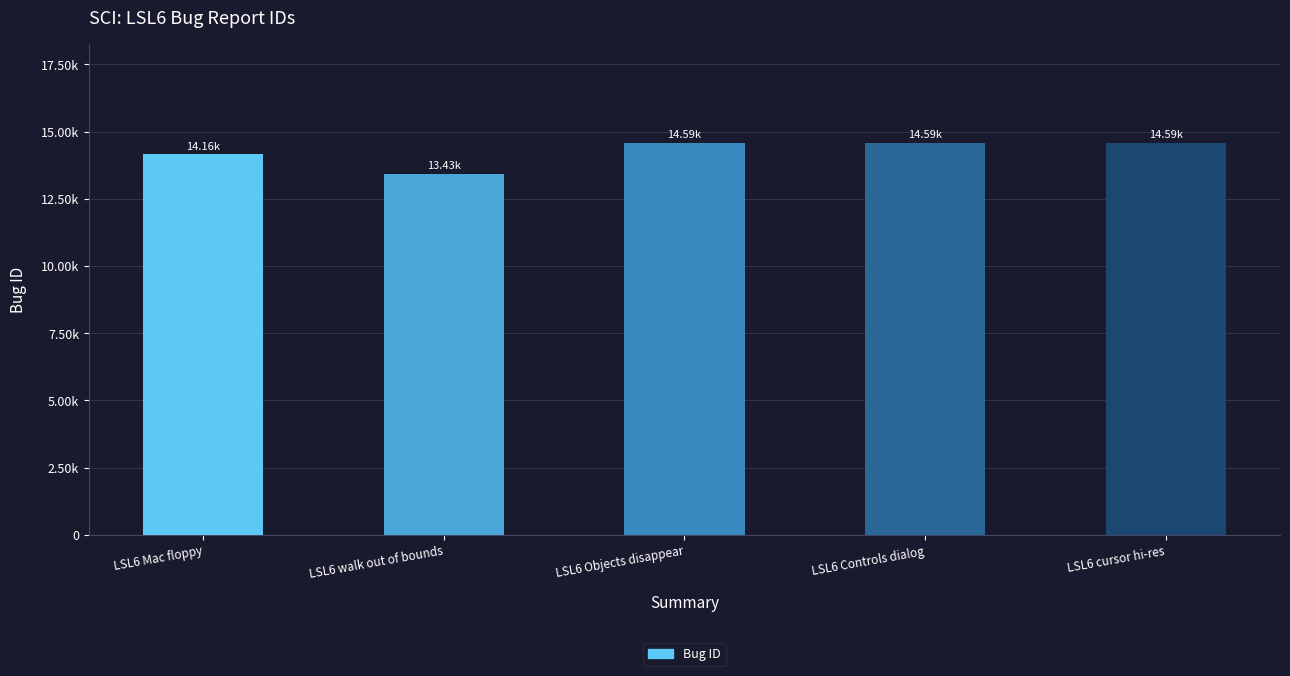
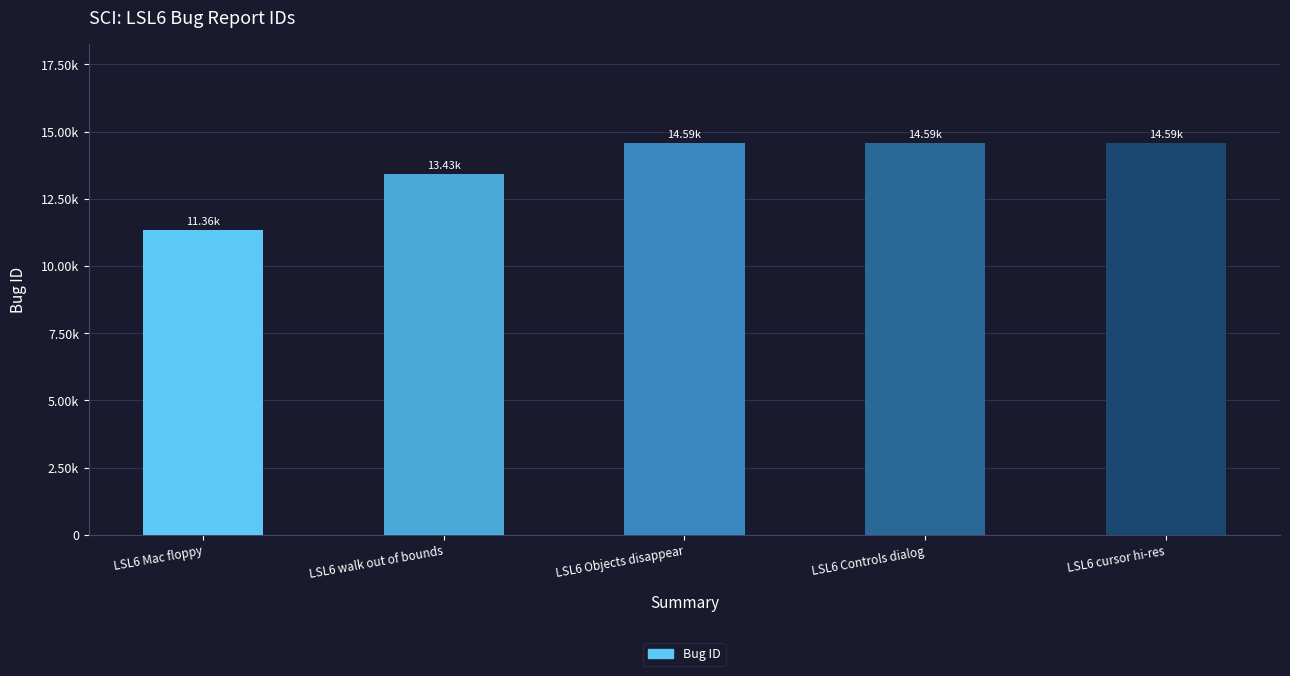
LSL6 Mac floppy: 14.16k -> 11.36k
